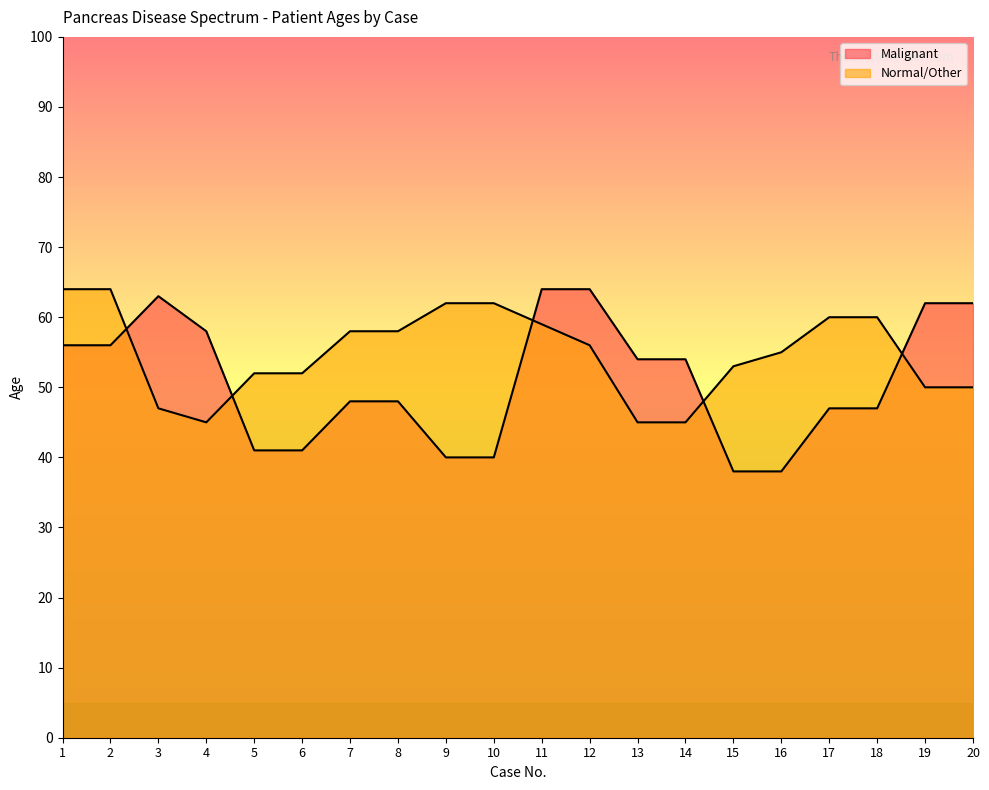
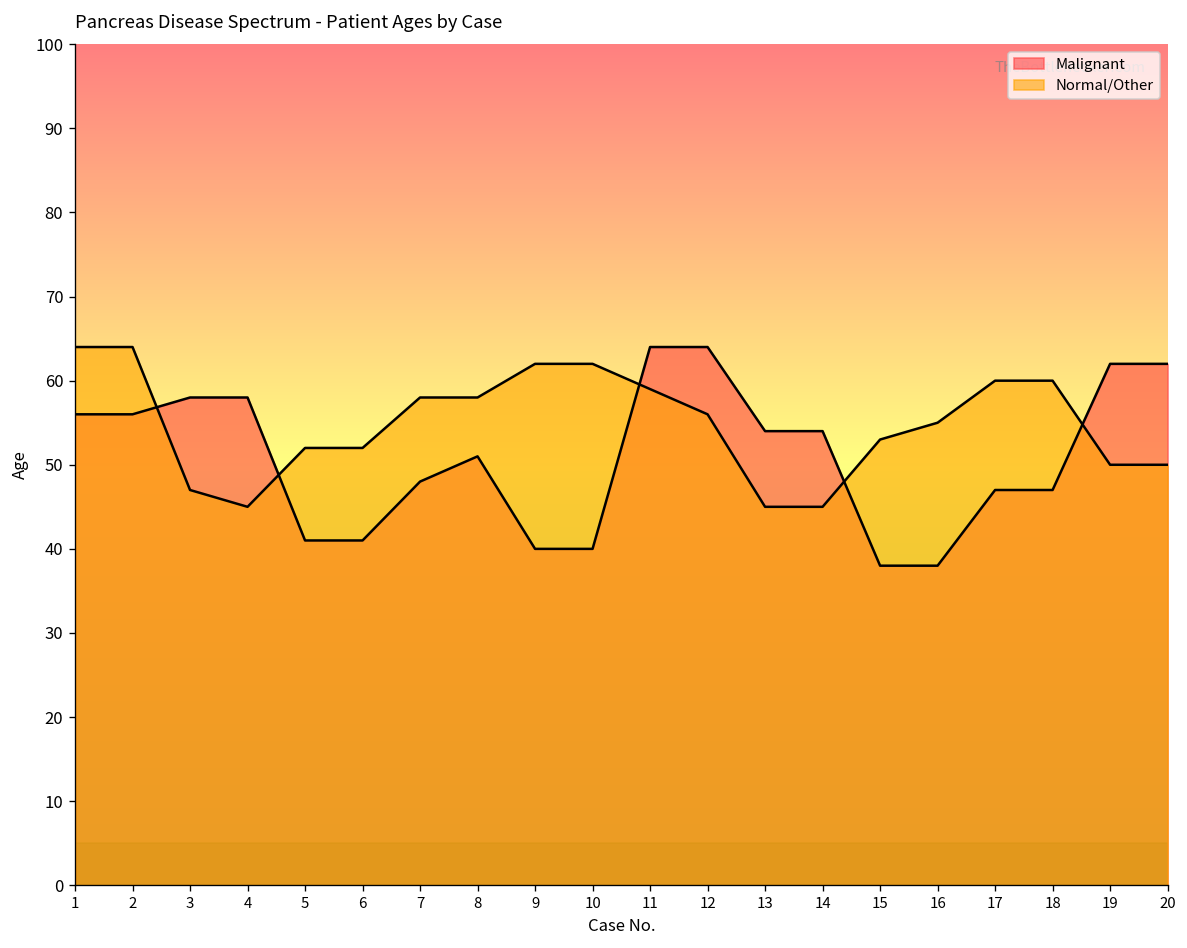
Malignant, 3: 63 -> 58
Malignant, 8: 48 -> 51
